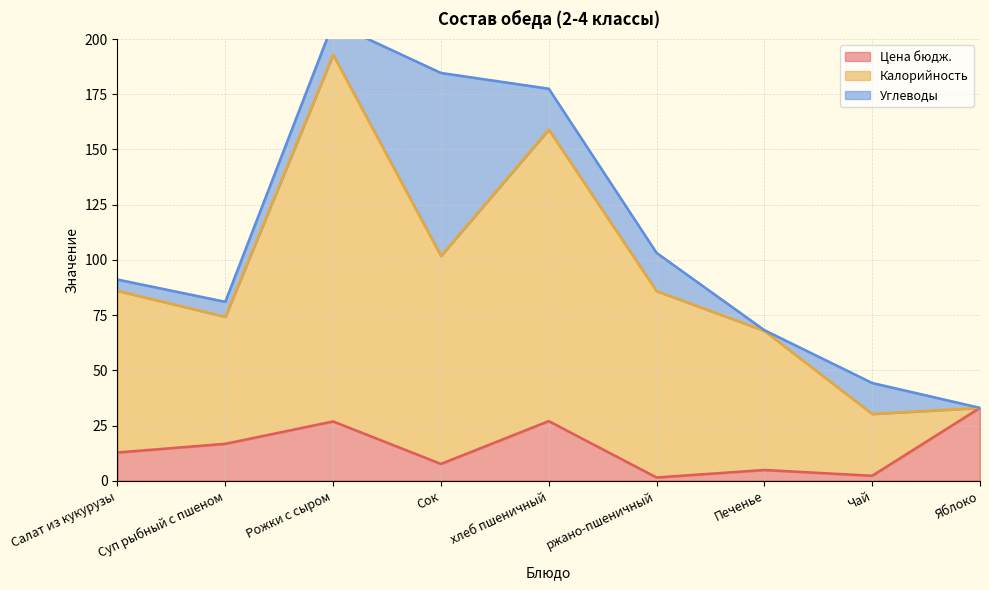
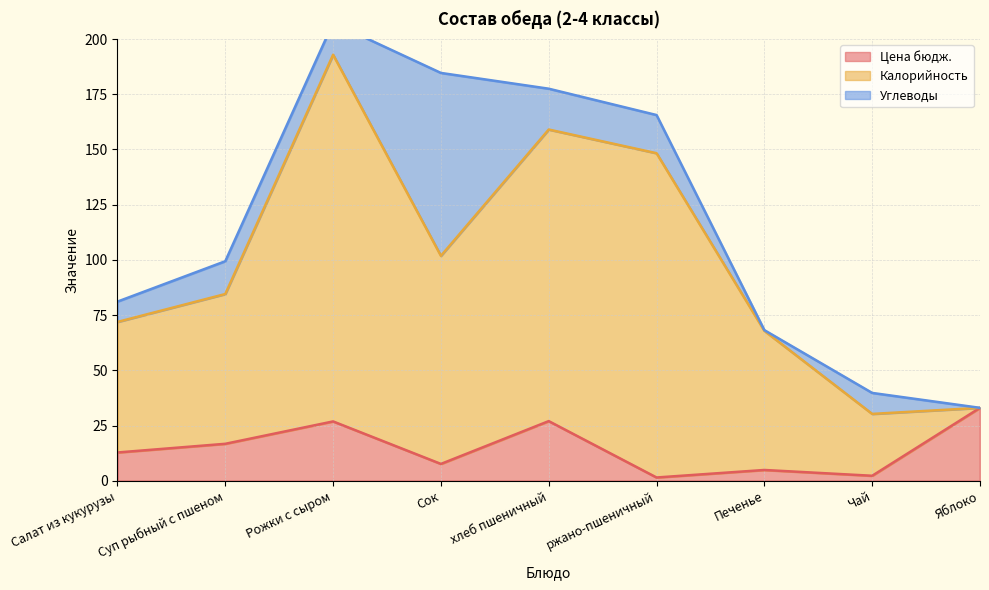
Калорийность, Салат из кукурузы: 73 -> 59
Углеводы, Салат из кукурузы: 5 -> 9
Калорийность, Суп рыбный с пшеном: 58 -> 68
Углеводы, Суп рыбный с пшеном: 7 -> 15
Калорийность, ржано-пшеничный: 84 -> 147
Углеводы, Чай: 14 -> 9
